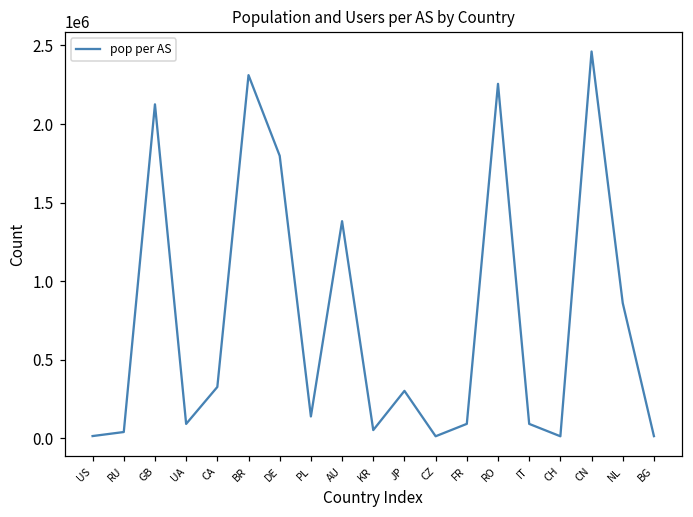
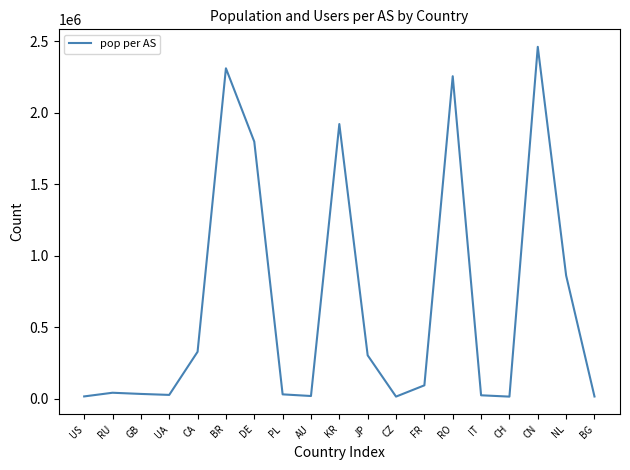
GB: 2130000 -> 30000
UA: 90000 -> 30000
PL: 140000 -> 30000
AU: 1380000 -> 20000
KR: 50000 -> 1920000
IT: 90000 -> 20000
